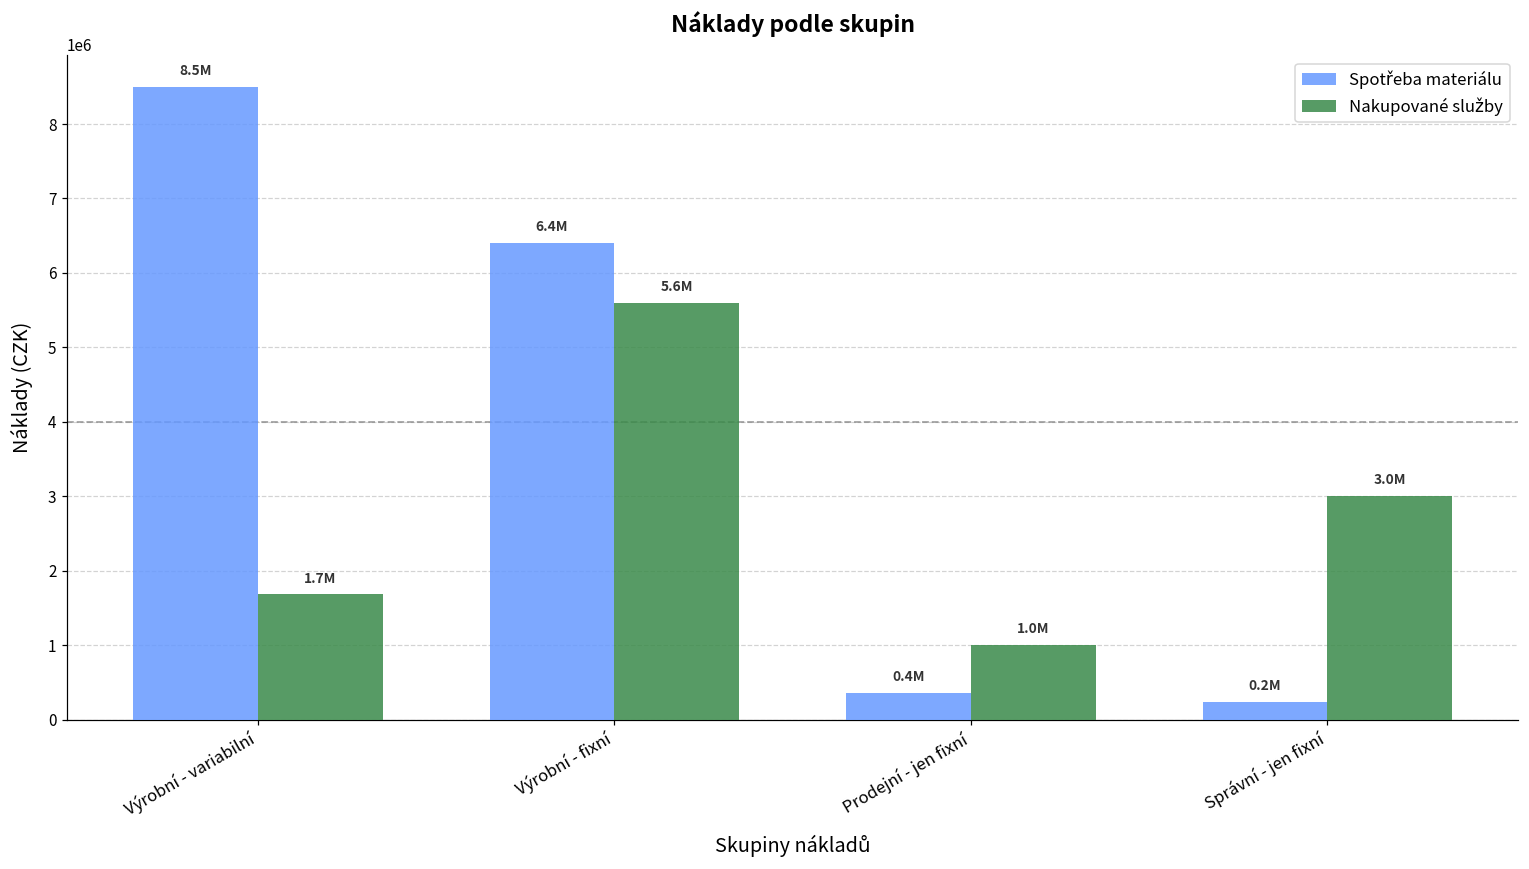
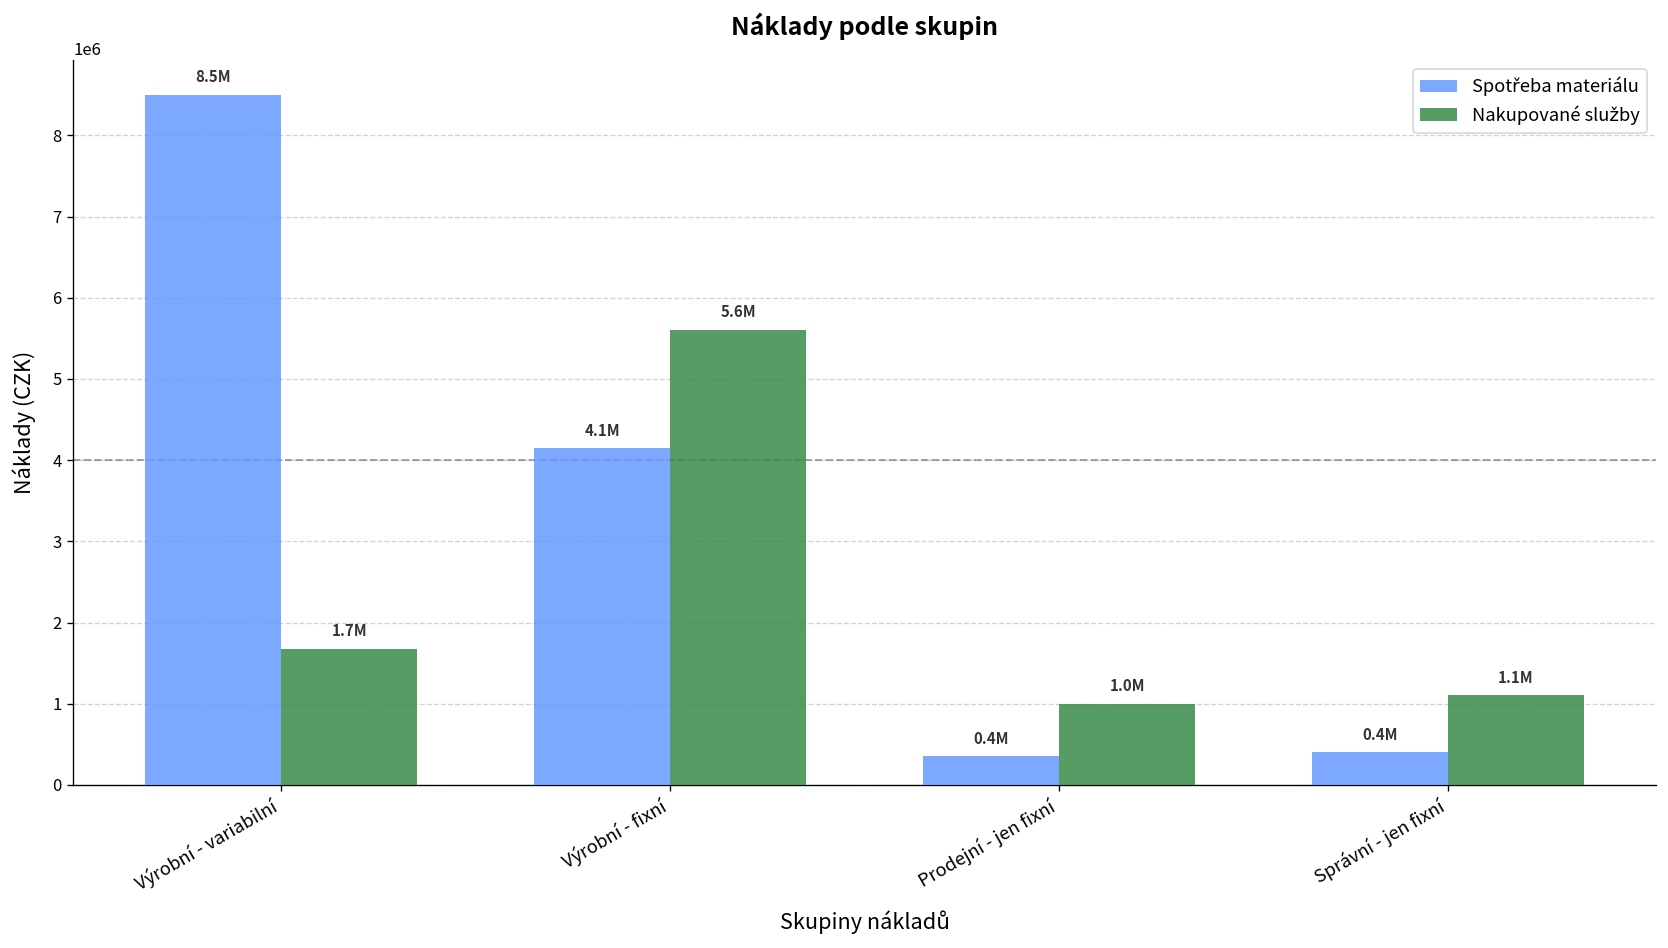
Spotřeba materiálu, Výrobní - fixní: 6.4M -> 4.1M
Spotřeba materiálu, Správní - jen fixní: 0.2M -> 0.4M
Nakupované služby, Správní - jen fixní: 3.0M -> 1.1M
